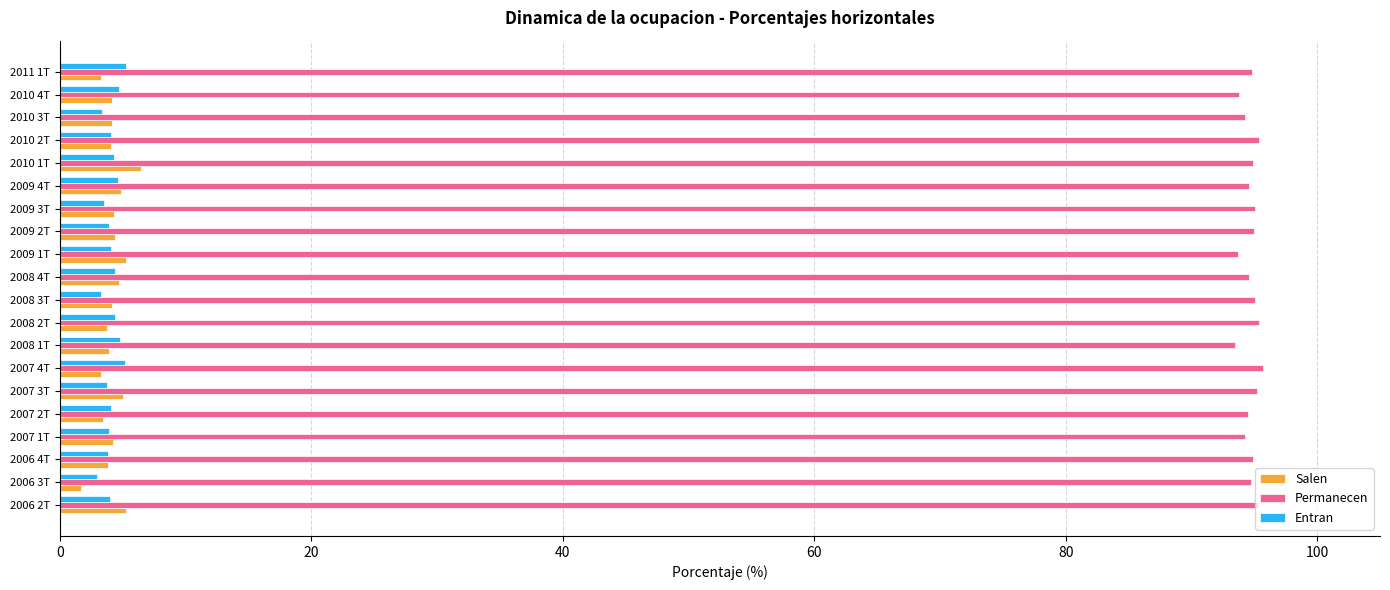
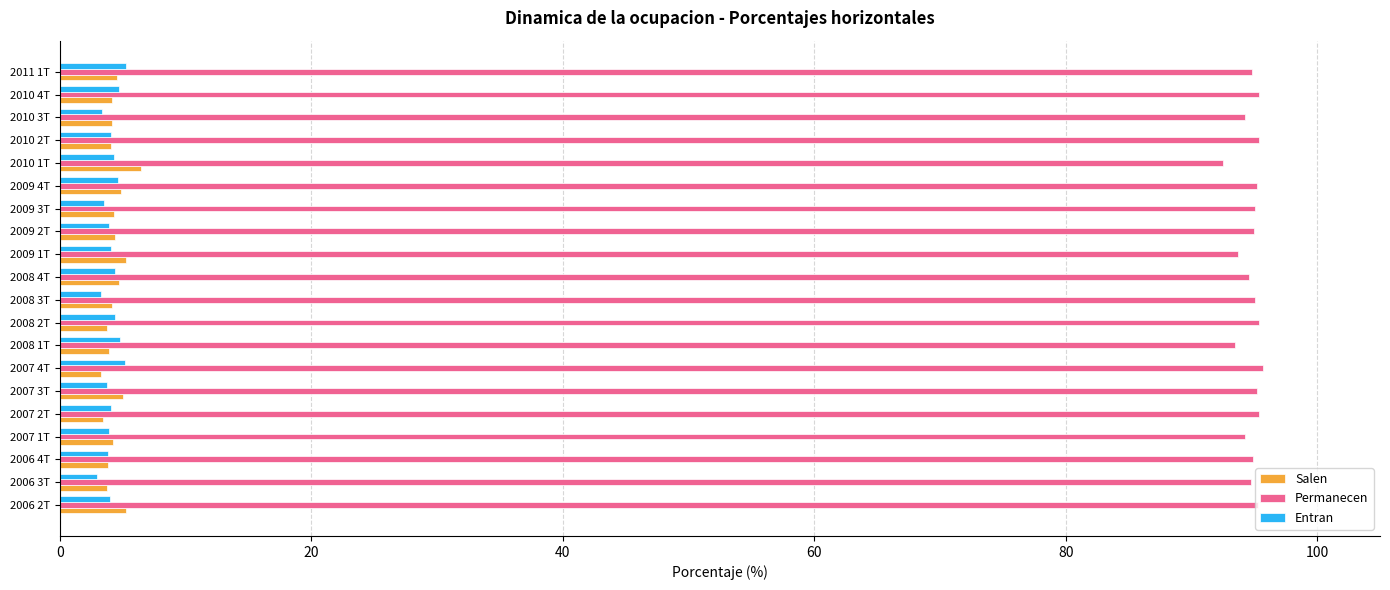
Salen, 2011 1T: 3.3 -> 4.5
Permanecen, 2010 4T: 93.8 -> 95.3
Permanecen, 2010 1T: 94.9 -> 92.5
Permanecen, 2009 4T: 94.6 -> 95.2
Permanecen, 2007 2T: 94.5 -> 95.4
Salen, 2006 3T: 1.7 -> 3.8
